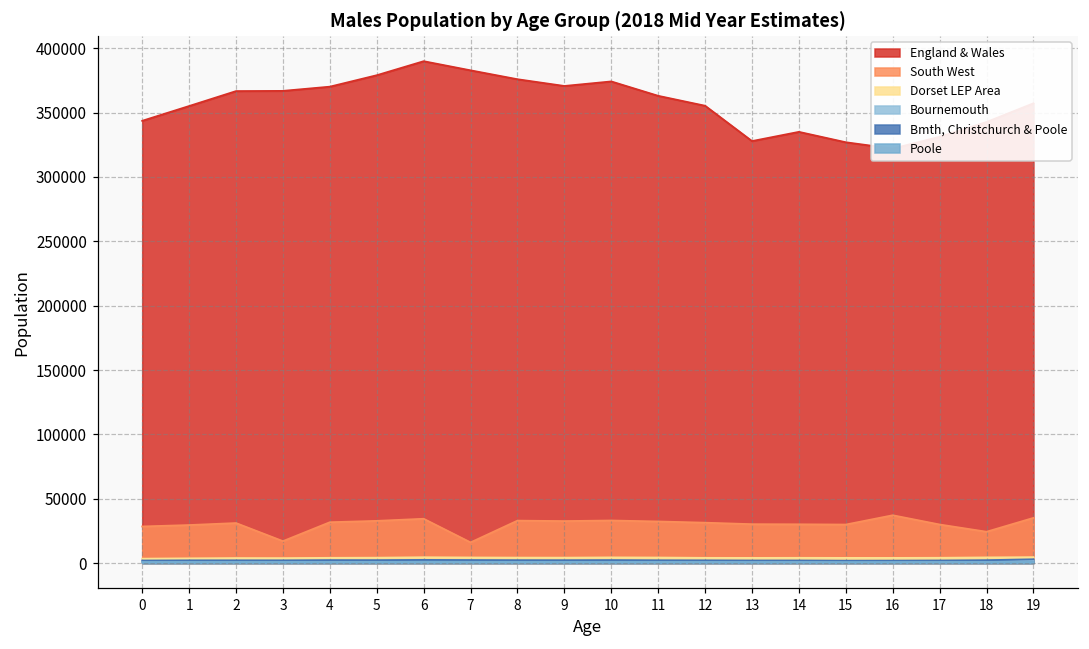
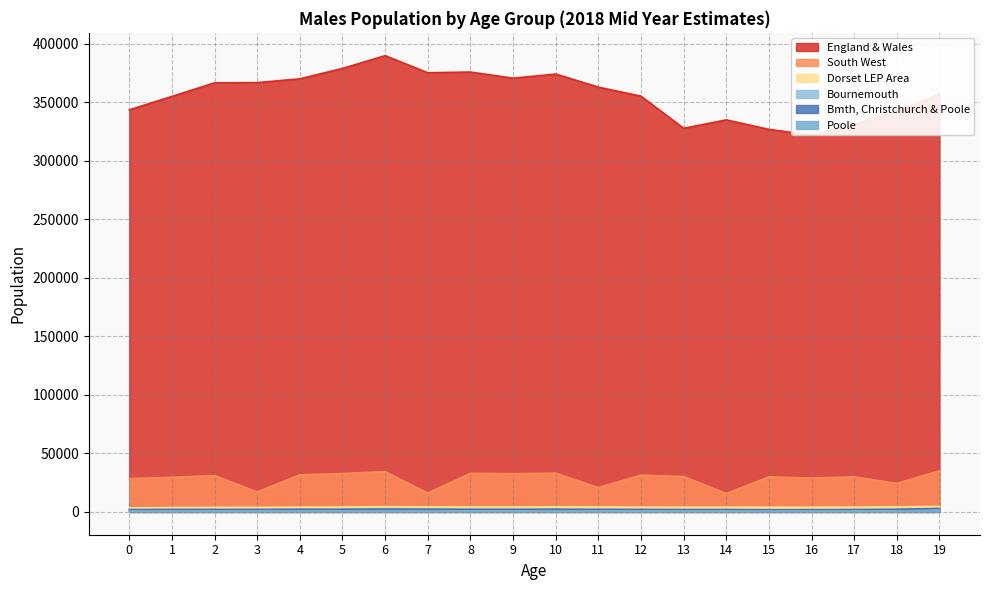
England & Wales, 7: 383000 -> 375000
South West, 11: 32000 -> 21000
South West, 14: 30000 -> 16000
South West, 16: 37000 -> 29000
